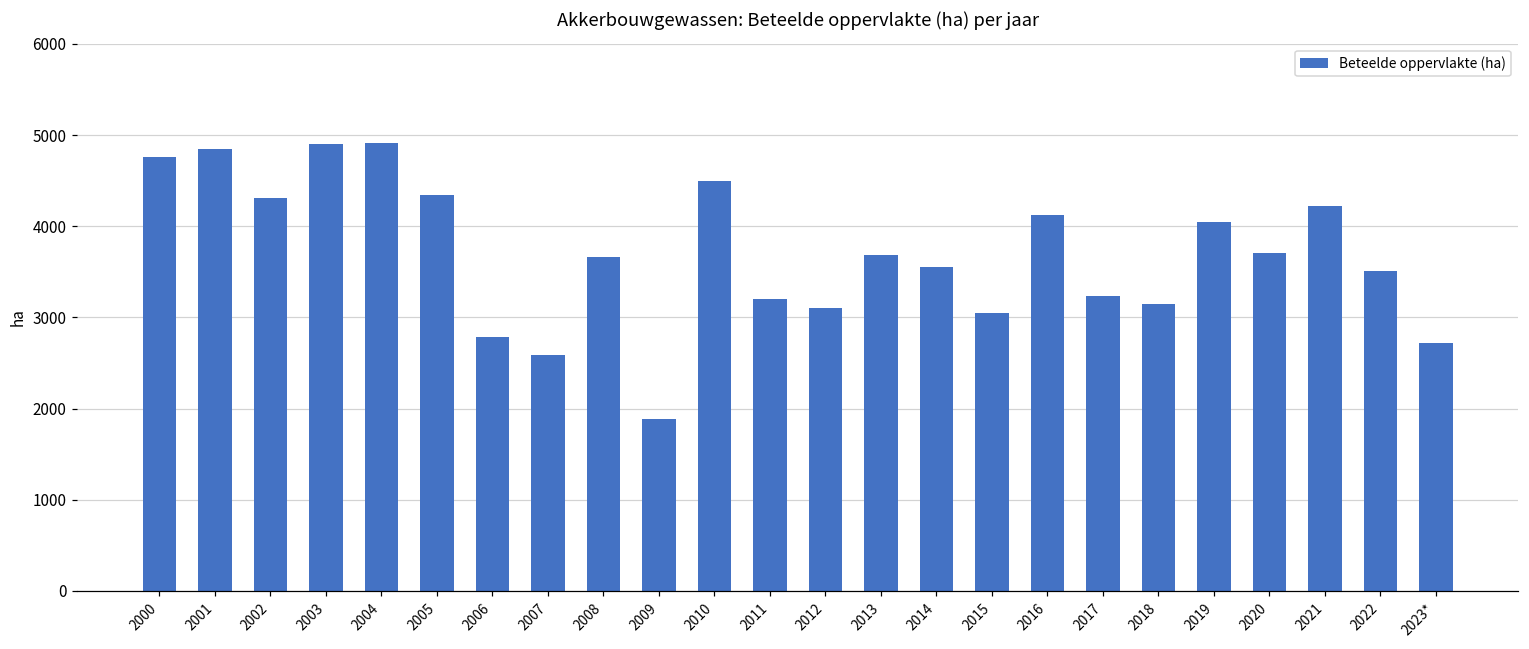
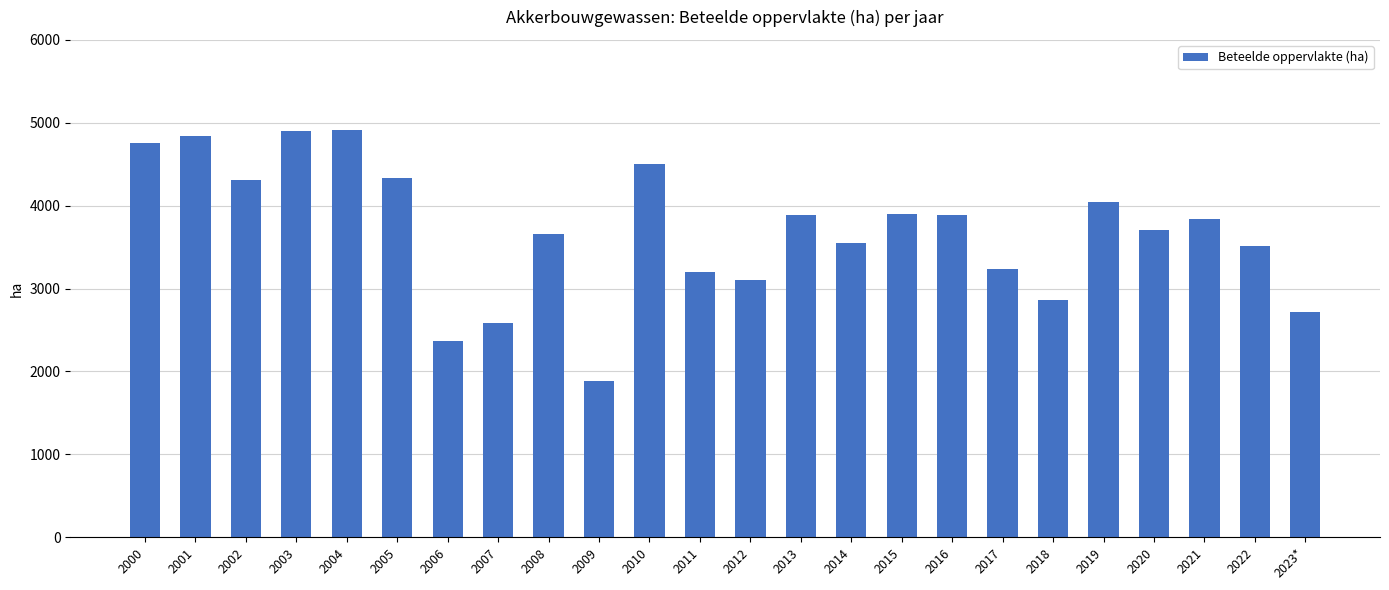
2006: 2800 -> 2400
2013: 3700 -> 3900
2015: 3100 -> 3900
2016: 4100 -> 3900
2018: 3200 -> 2900
2021: 4200 -> 3800
